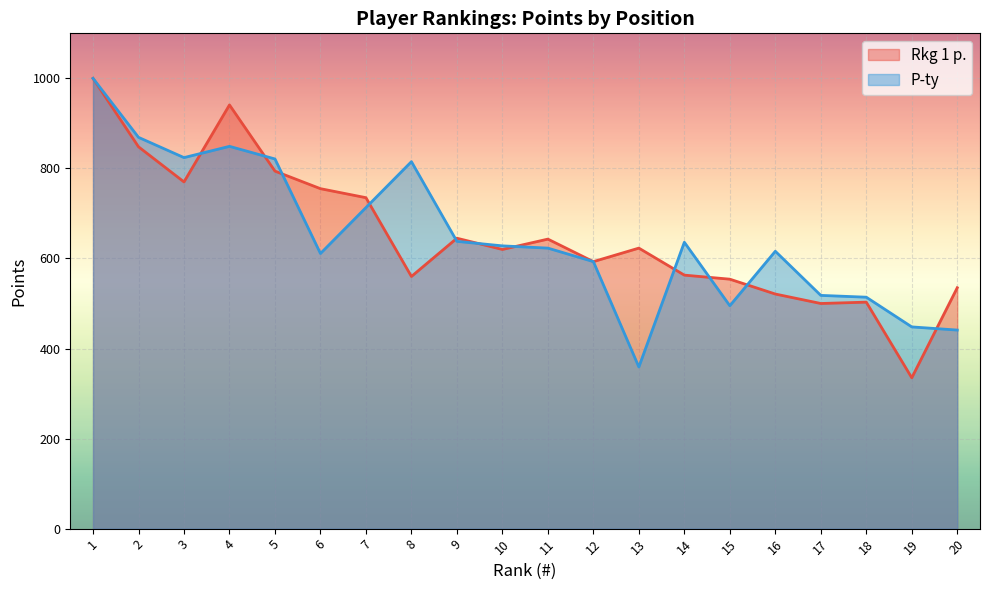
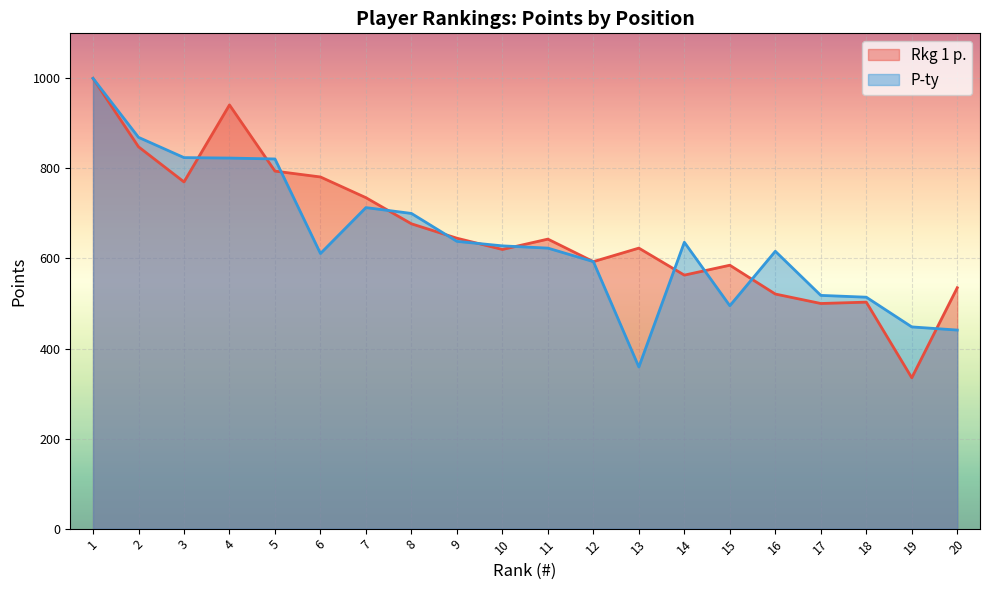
P-ty, 4: 850 -> 820
Rkg 1 p., 6: 760 -> 780
Rkg 1 p., 8: 560 -> 680
P-ty, 8: 820 -> 700
Rkg 1 p., 15: 550 -> 590
